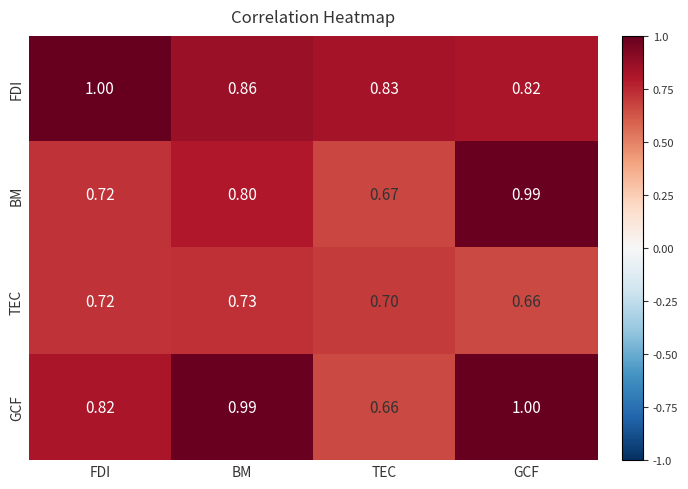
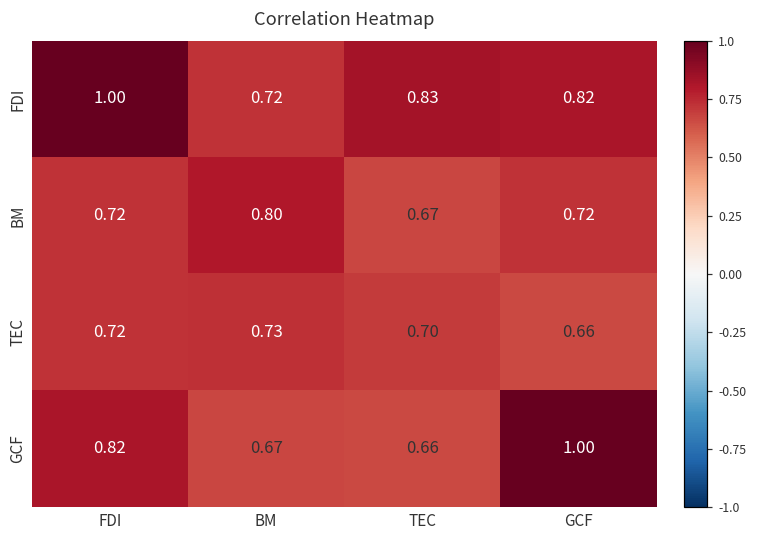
FDI, BM: 0.86 -> 0.72
BM, GCF: 0.99 -> 0.72
GCF, BM: 0.99 -> 0.67
